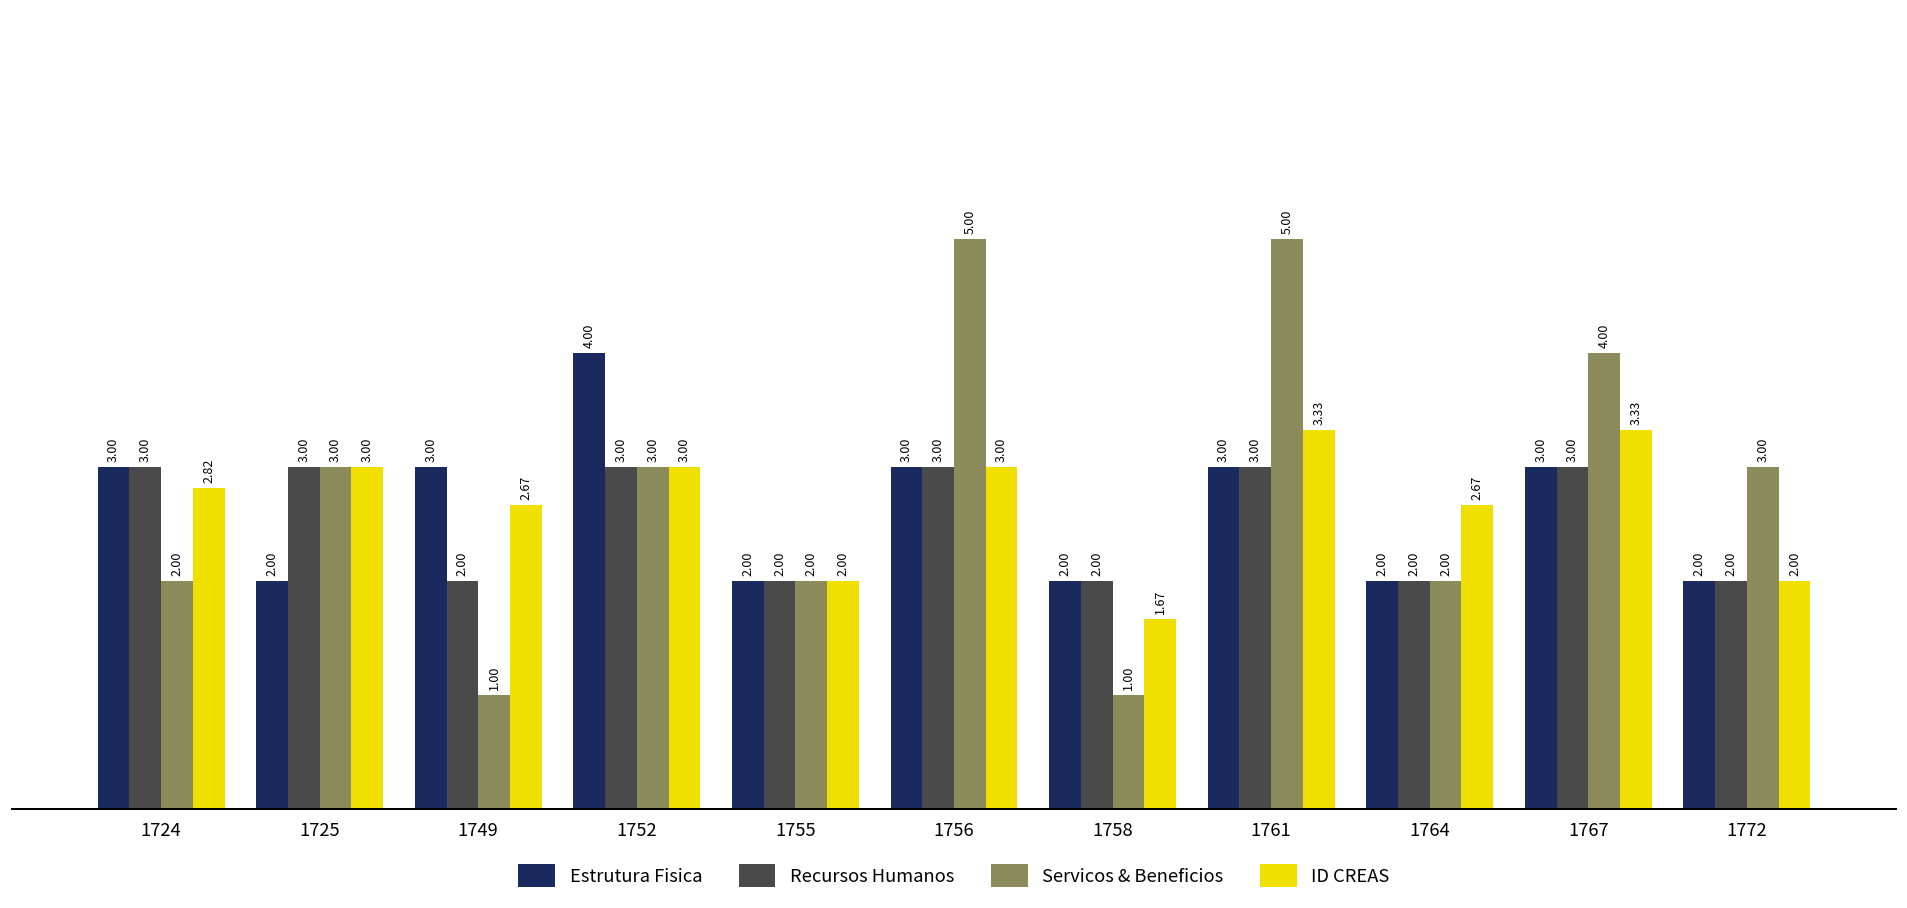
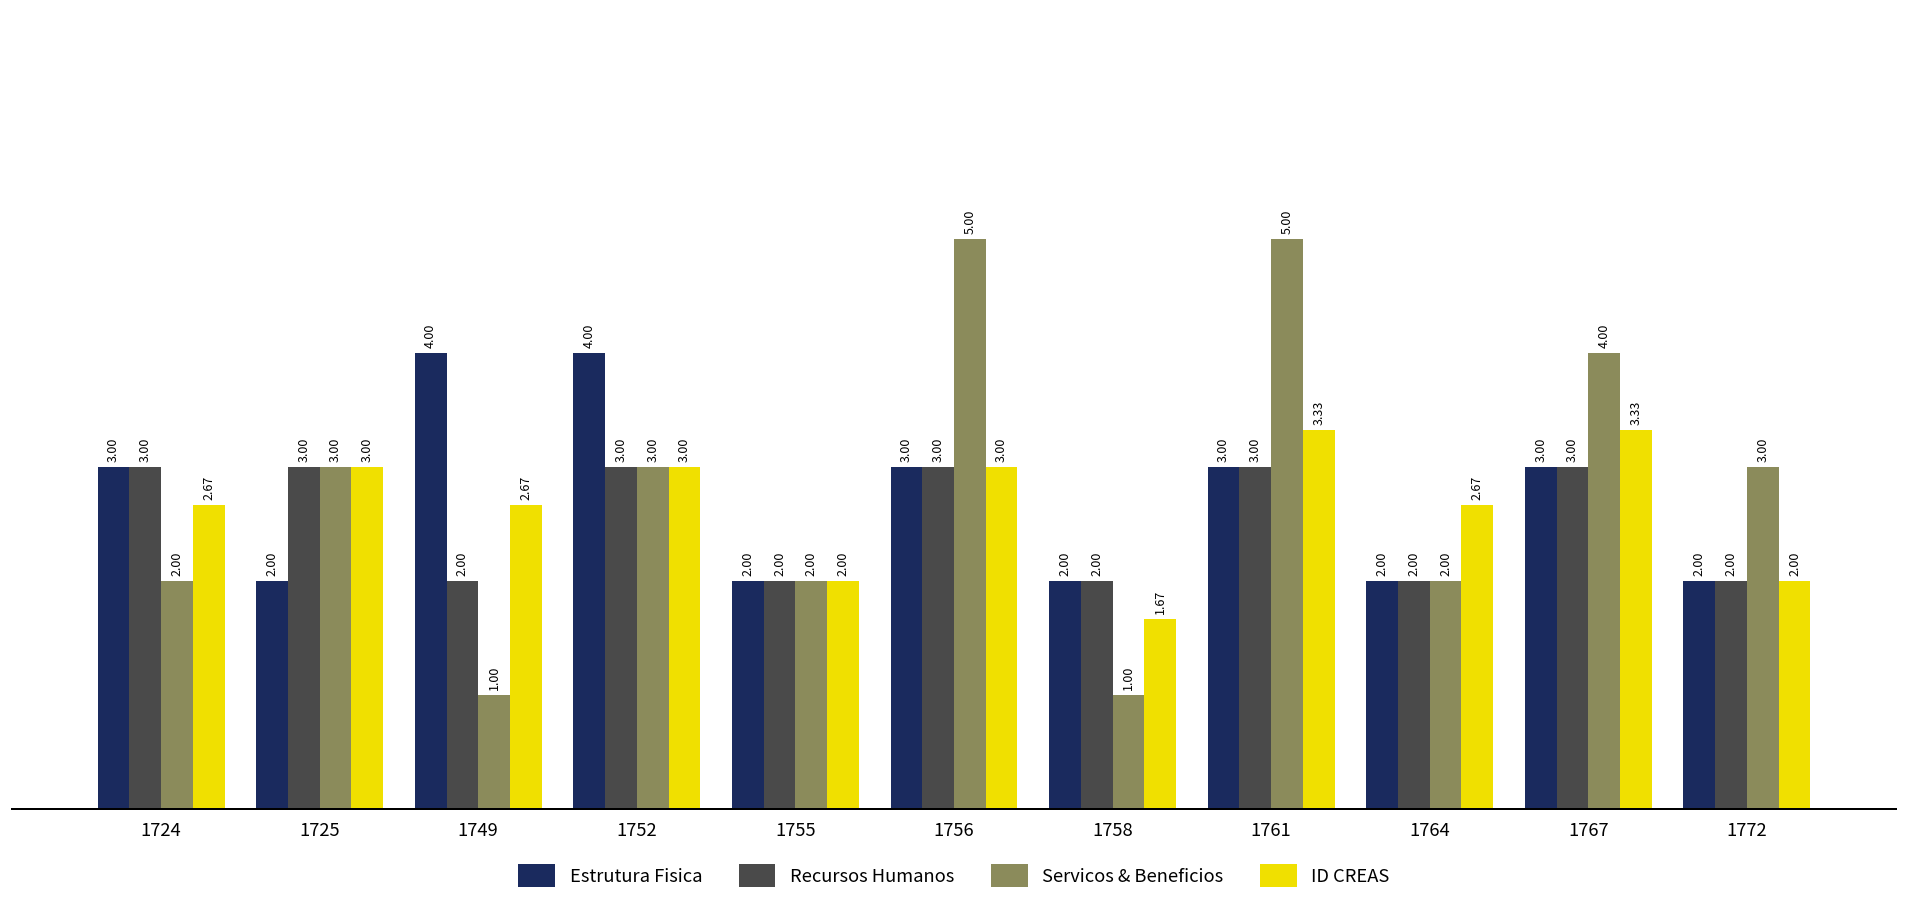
ID CREAS, 1724: 2.82 -> 2.67
Estrutura Fisica, 1749: 3.00 -> 4.00
